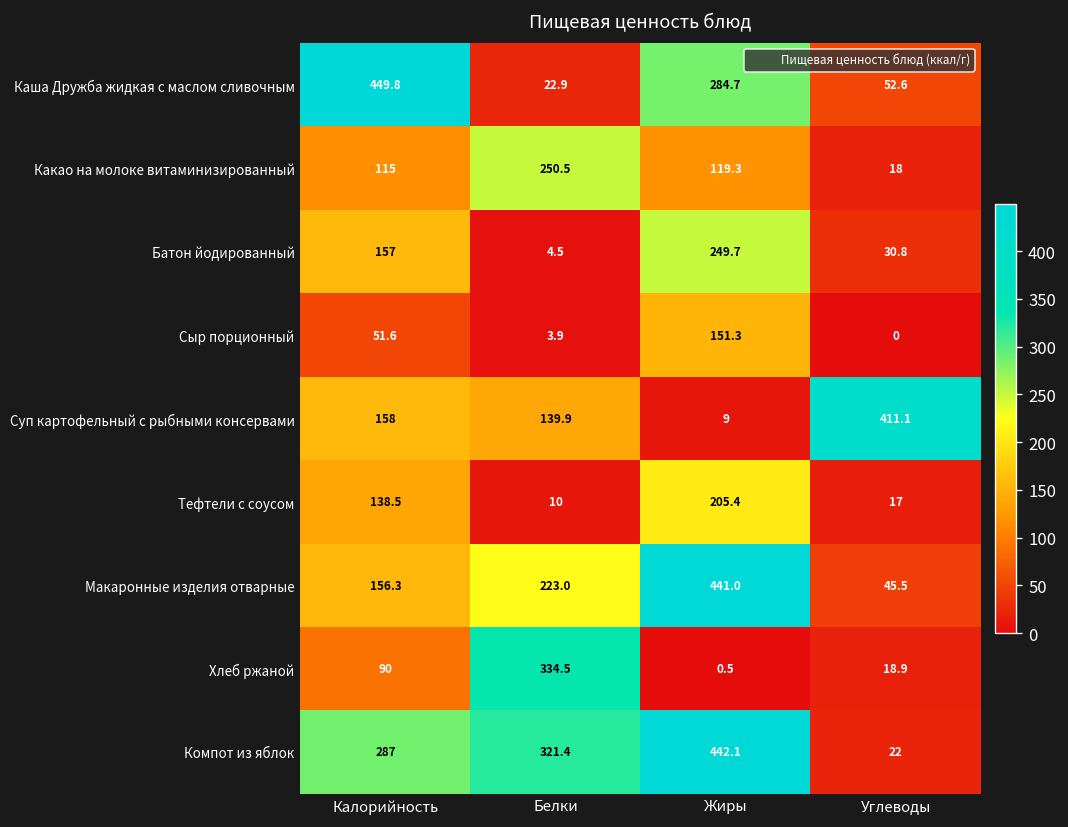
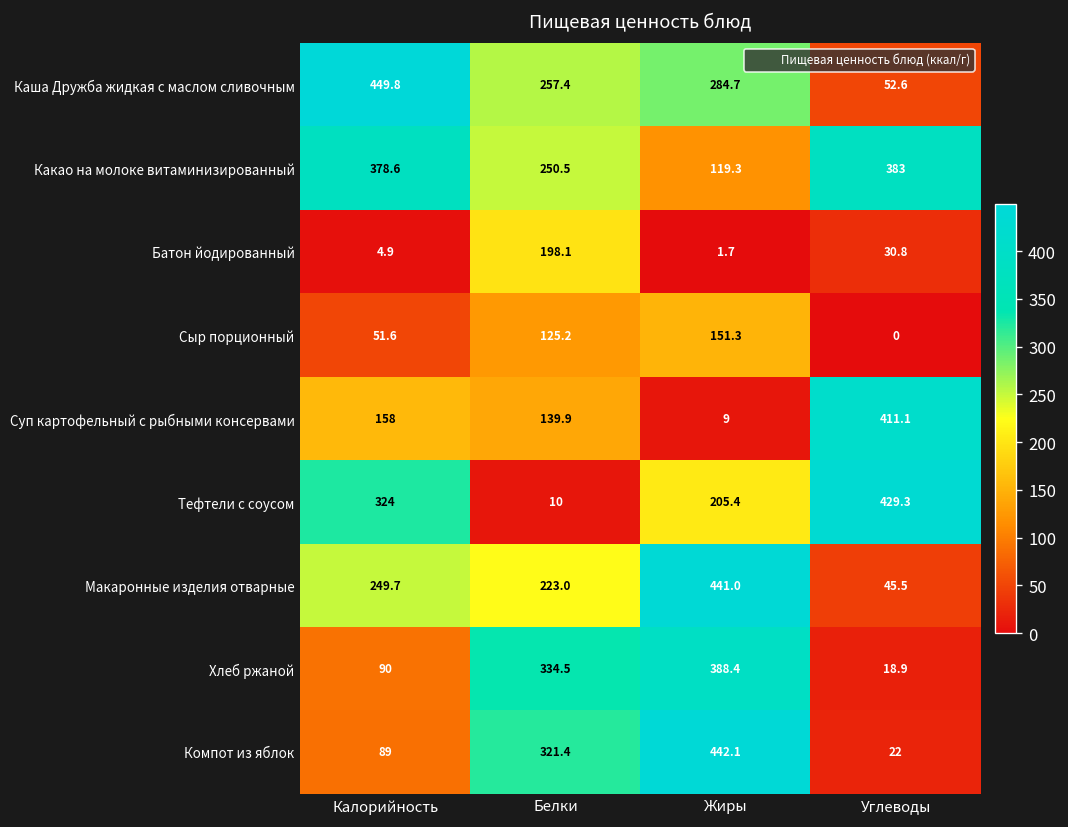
Каша Дружба жидкая с маслом сливочным, Белки: 22.9 -> 257.4
Какао на молоке витаминизированный, Калорийность: 115 -> 378.6
Какао на молоке витаминизированный, Углеводы: 18 -> 383
Батон йодированный, Калорийность: 157 -> 4.9
Батон йодированный, Белки: 4.5 -> 198.1
Батон йодированный, Жиры: 249.7 -> 1.7
Сыр порционный, Белки: 3.9 -> 125.2
Тефтели с соусом, Калорийность: 138.5 -> 324
Тефтели с соусом, Углеводы: 17 -> 429.3
Макаронные изделия отварные, Калорийность: 156.3 -> 249.7
Хлеб ржаной, Жиры: 0.5 -> 388.4
Компот из яблок, Калорийность: 287 -> 89
